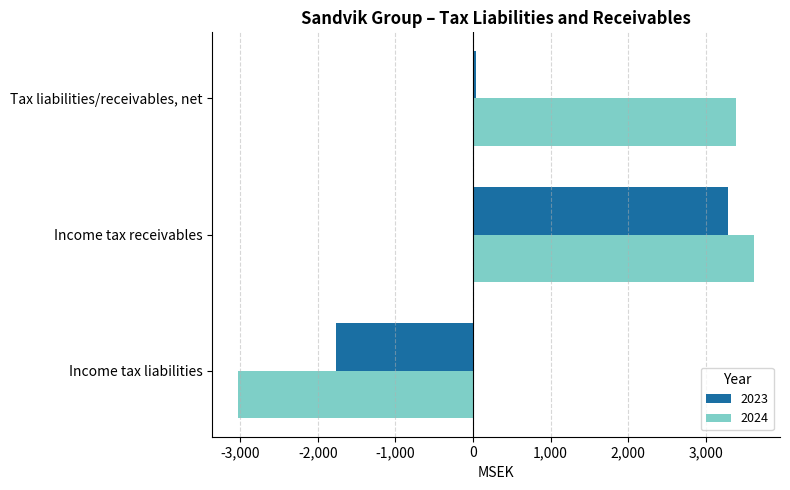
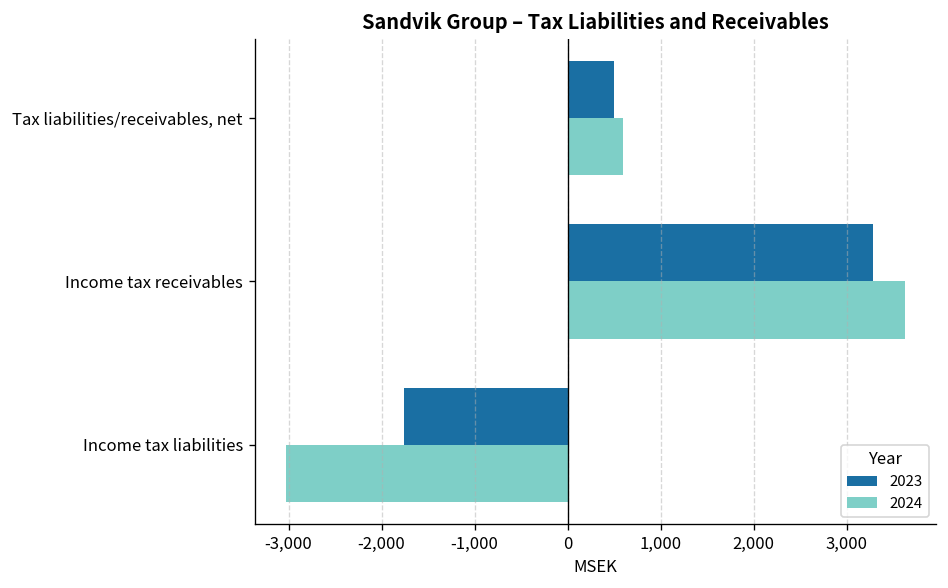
2023, Tax liabilities/receivables, net: 0 -> 500
2024, Tax liabilities/receivables, net: 3,400 -> 600
